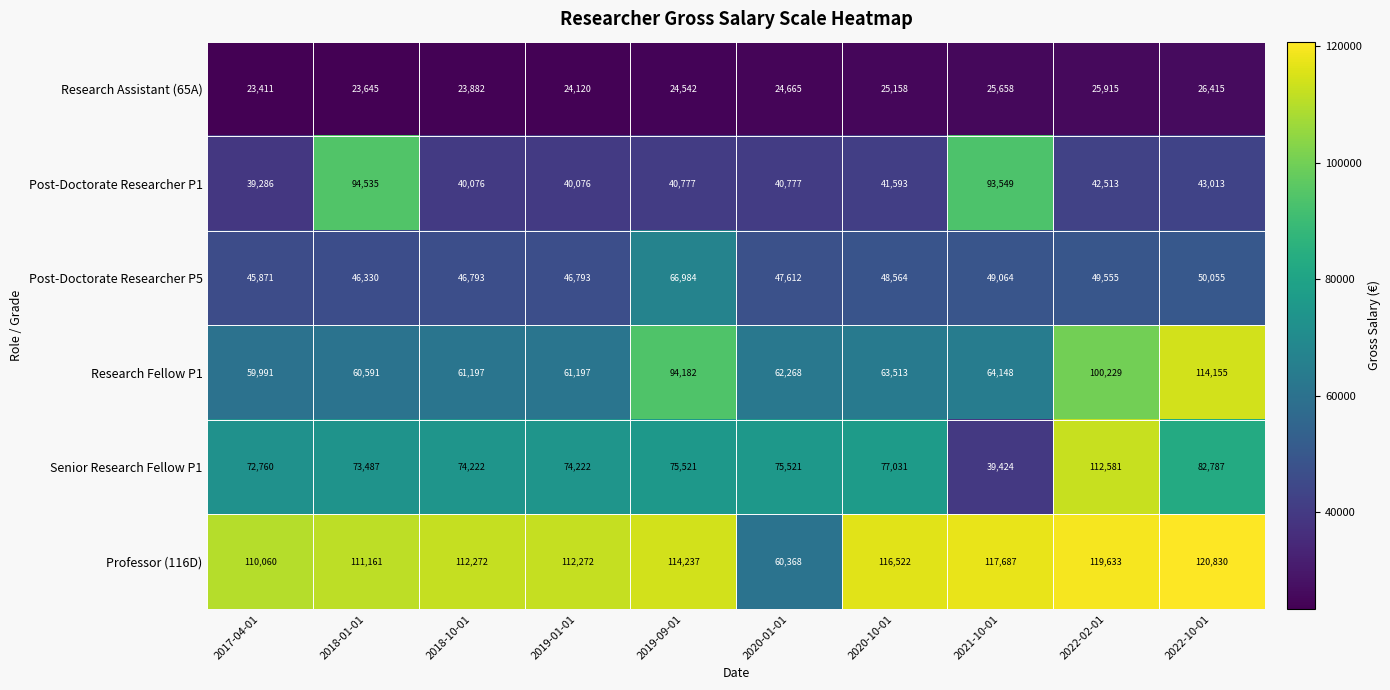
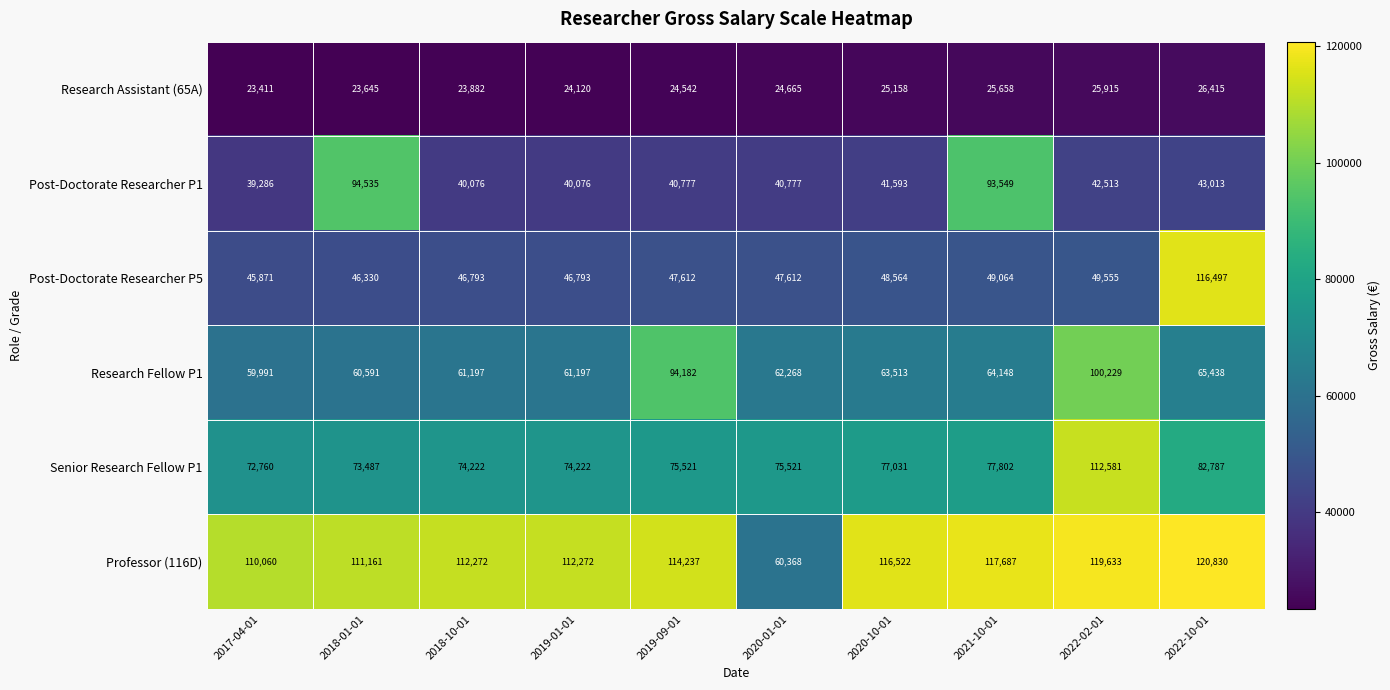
Post-Doctorate Researcher P5, 2019-09-01: 66,984 -> 47,612
Post-Doctorate Researcher P5, 2022-10-01: 50,055 -> 116,497
Research Fellow P1, 2022-10-01: 114,155 -> 65,438
Senior Research Fellow P1, 2021-10-01: 39,424 -> 77,802
